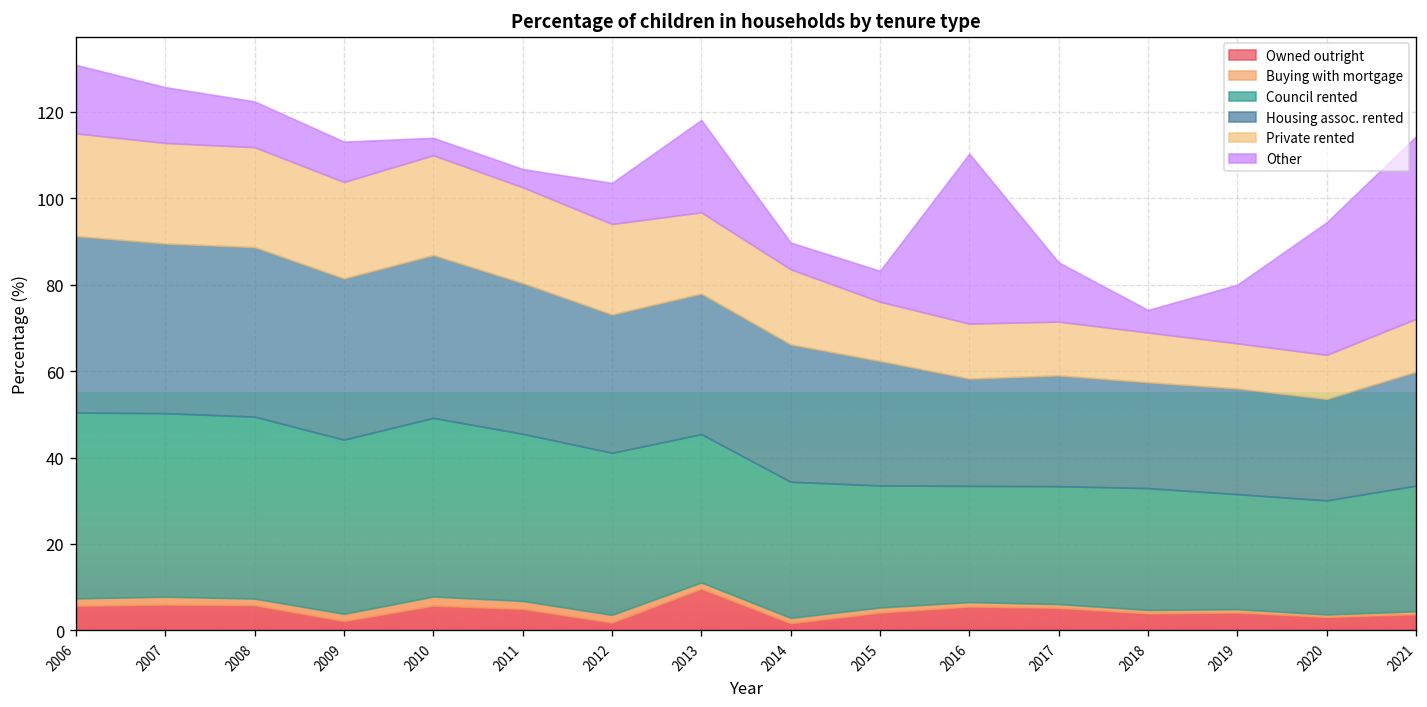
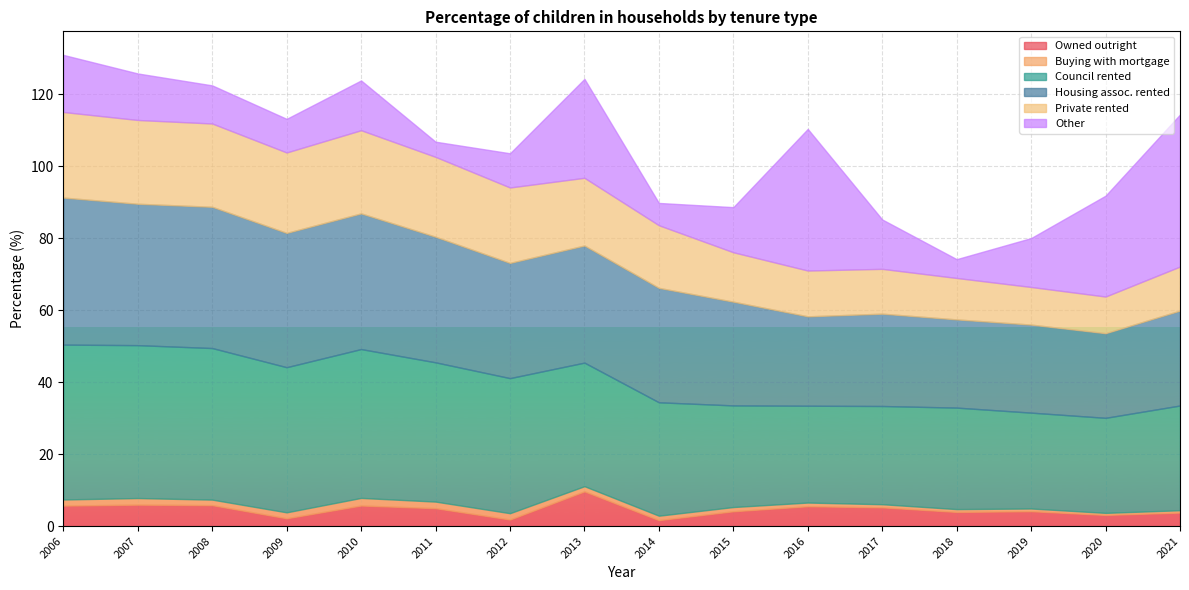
Other, 2010: 4 -> 14
Other, 2013: 21 -> 27
Other, 2015: 7 -> 13
Other, 2020: 31 -> 28
